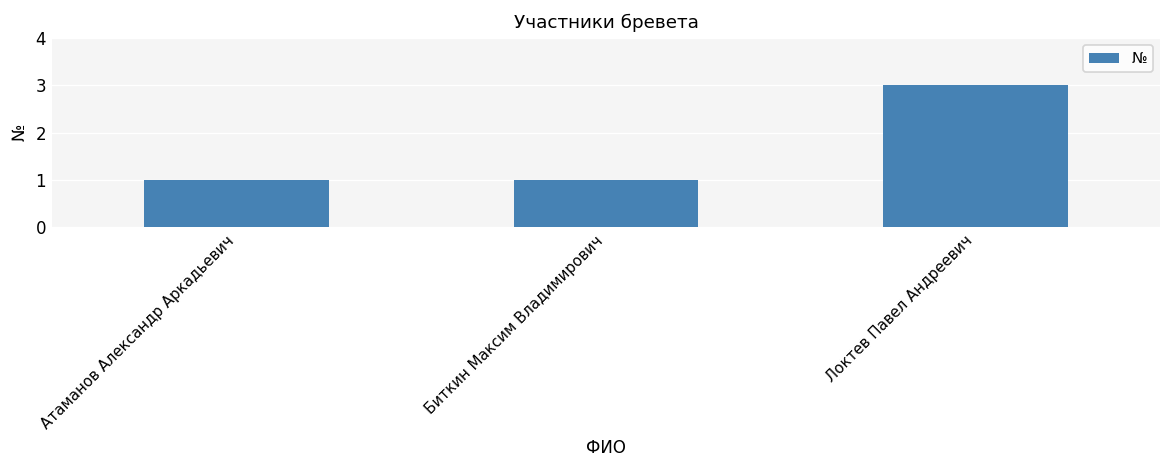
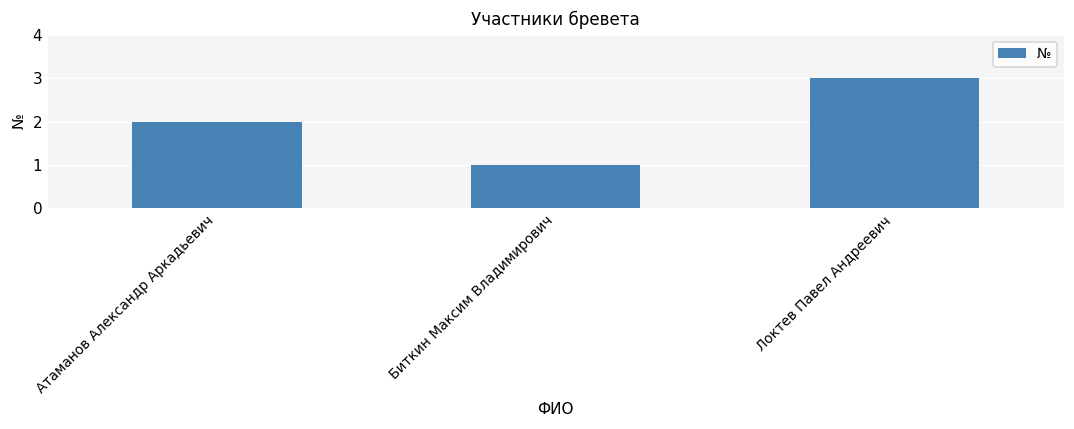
Атаманов Александр Аркадьевич: 1 -> 2
